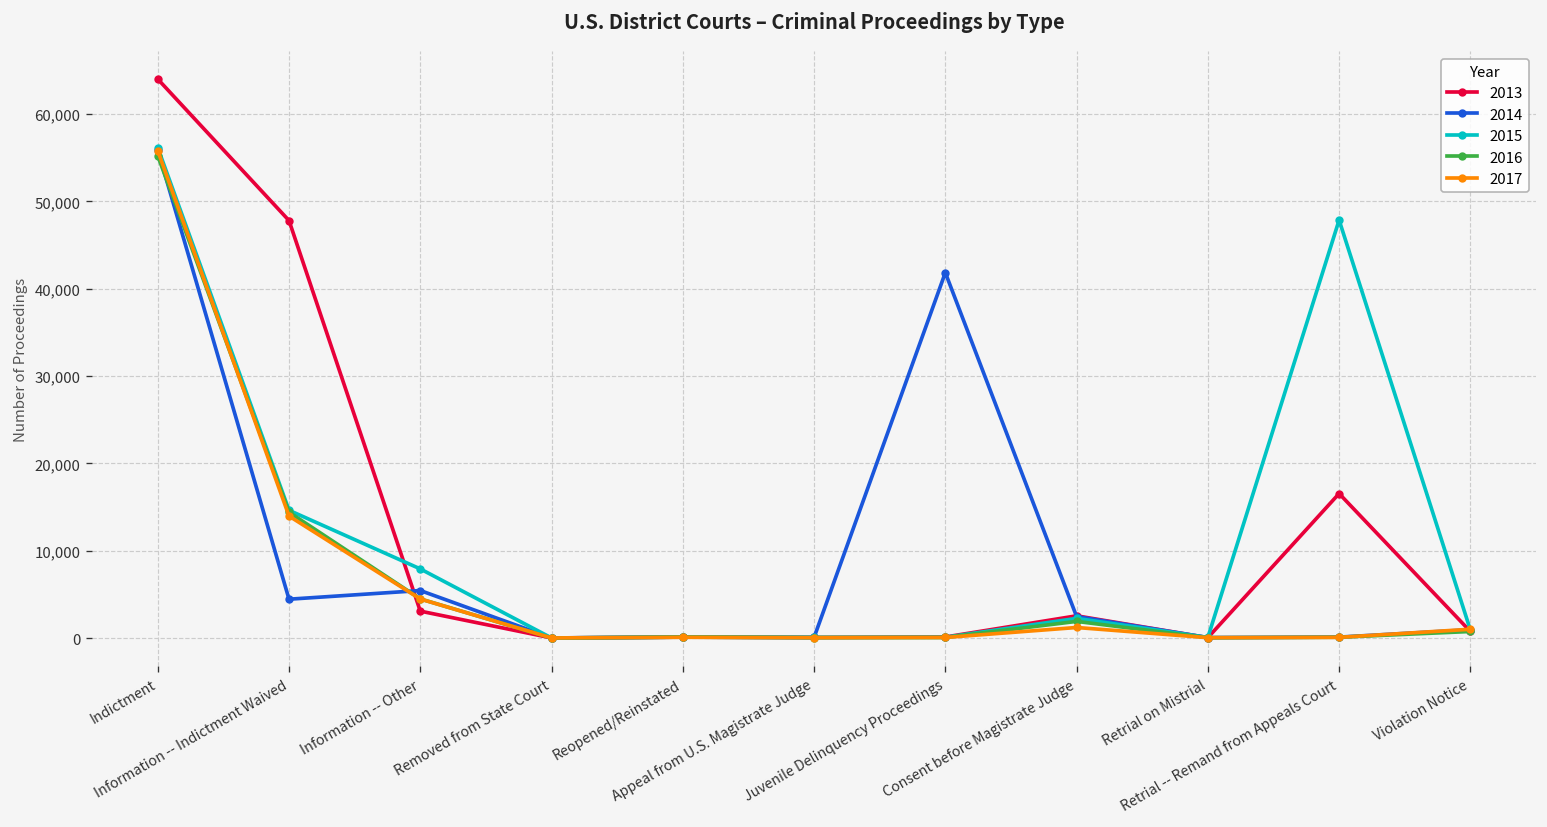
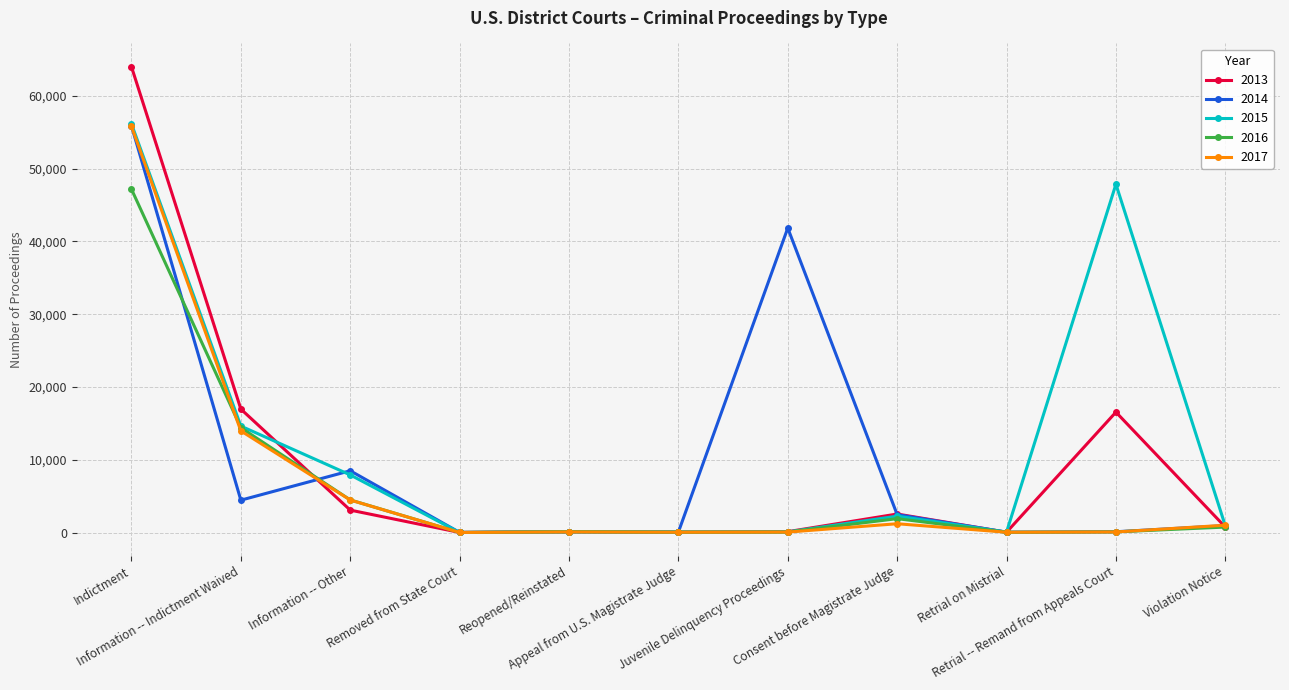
2016, Indictment: 55,000 -> 47,000
2013, Information -- Indictment Waived: 48,000 -> 17,000
2014, Information -- Other: 5,000 -> 8,000
